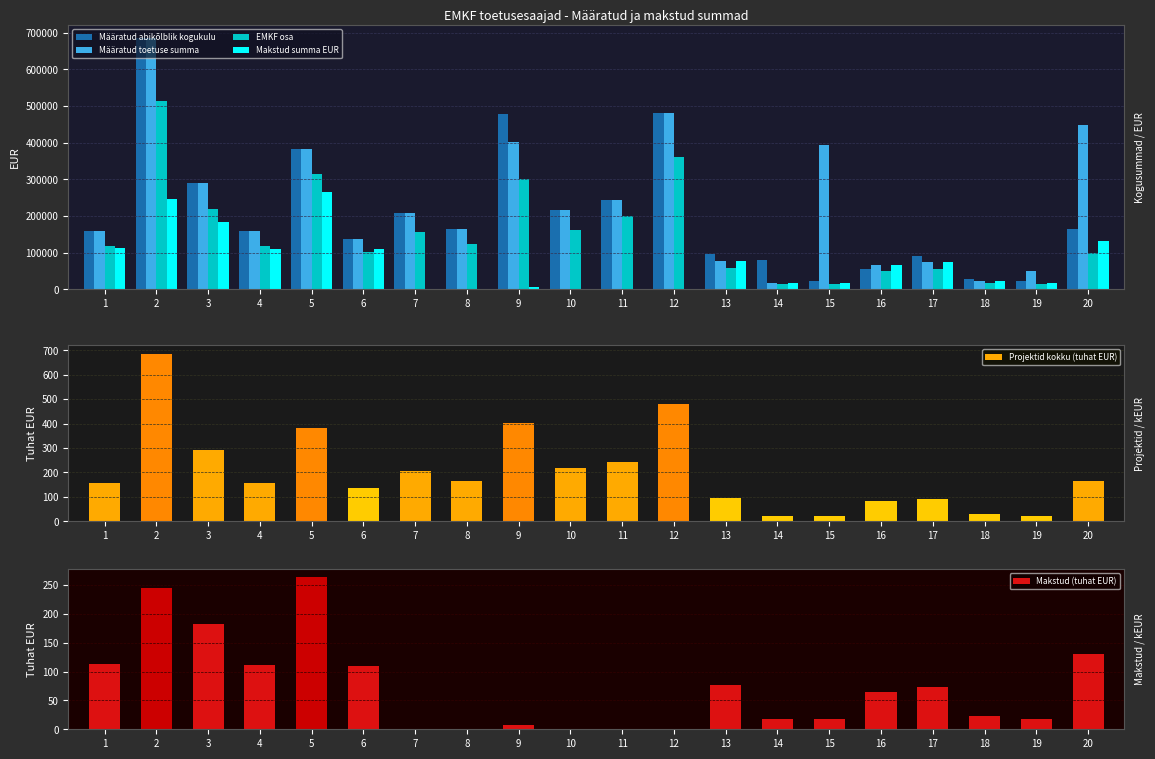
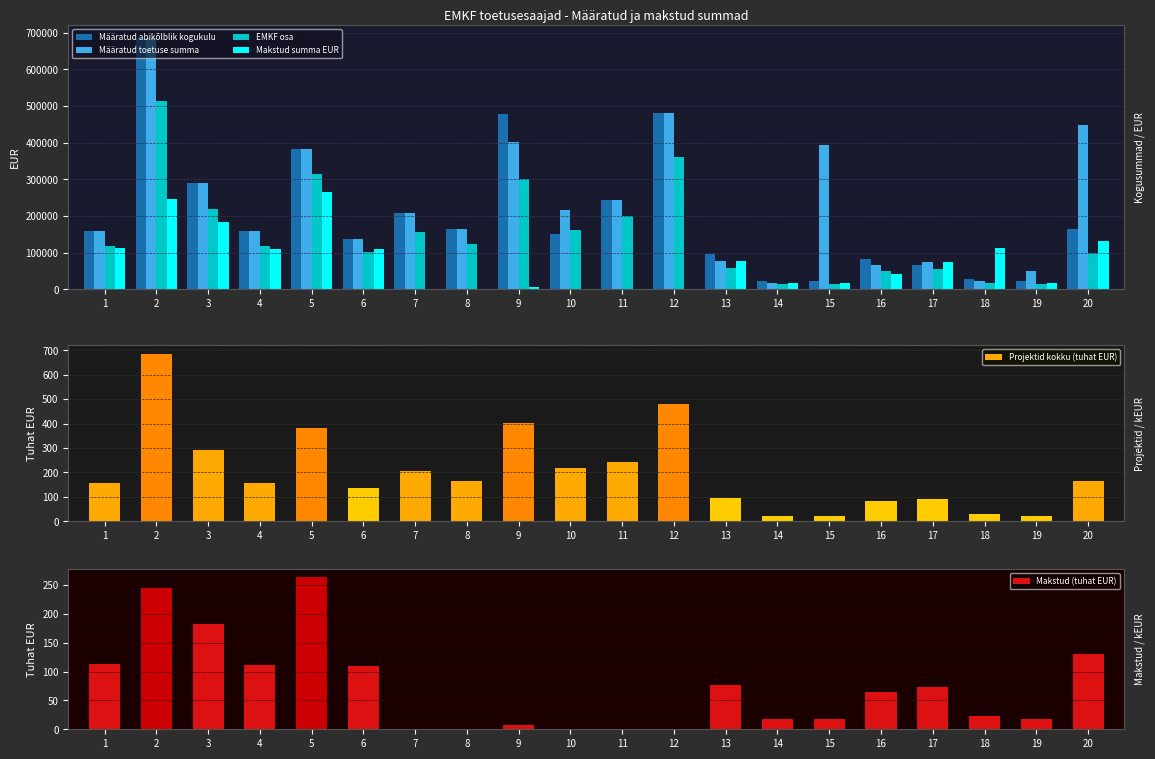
EMKF toetusesaajad - Määratud ja makstud summad, Määratud abikõlblik kogukulu, 10: 220000 -> 150000
EMKF toetusesaajad - Määratud ja makstud summad, Määratud abikõlblik kogukulu, 14: 80000 -> 20000
EMKF toetusesaajad - Määratud ja makstud summad, Määratud abikõlblik kogukulu, 16: 60000 -> 80000
EMKF toetusesaajad - Määratud ja makstud summad, Makstud summa EUR, 16: 70000 -> 40000
EMKF toetusesaajad - Määratud ja makstud summad, Määratud abikõlblik kogukulu, 17: 90000 -> 70000
EMKF toetusesaajad - Määratud ja makstud summad, Makstud summa EUR, 18: 20000 -> 110000
